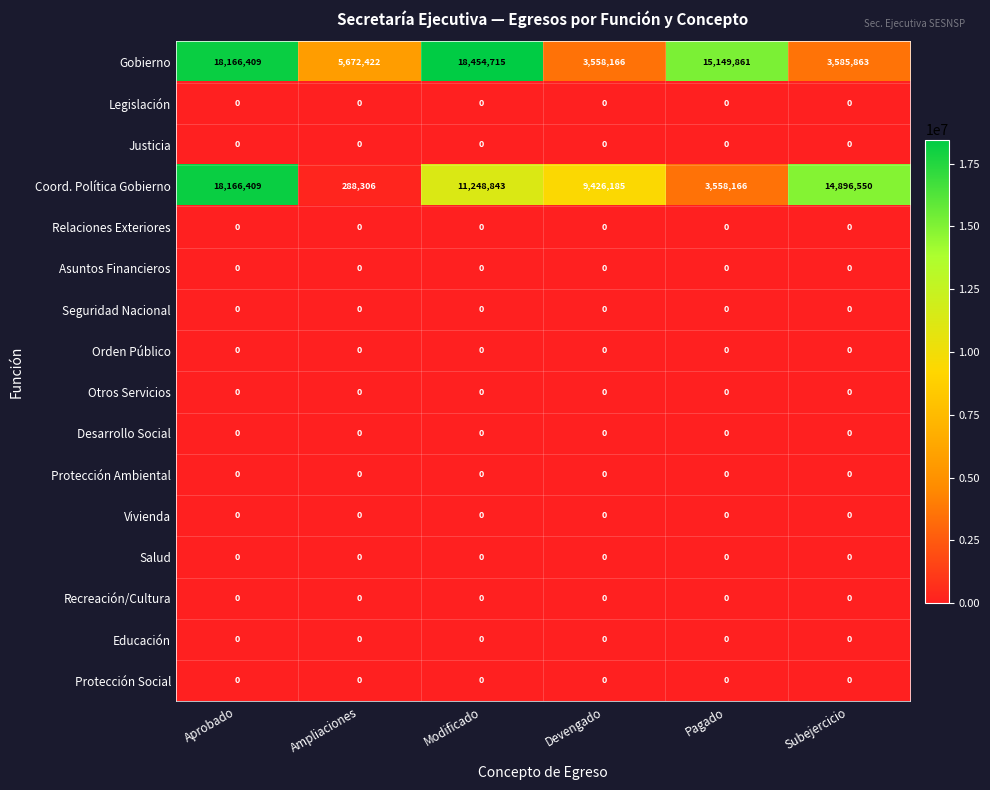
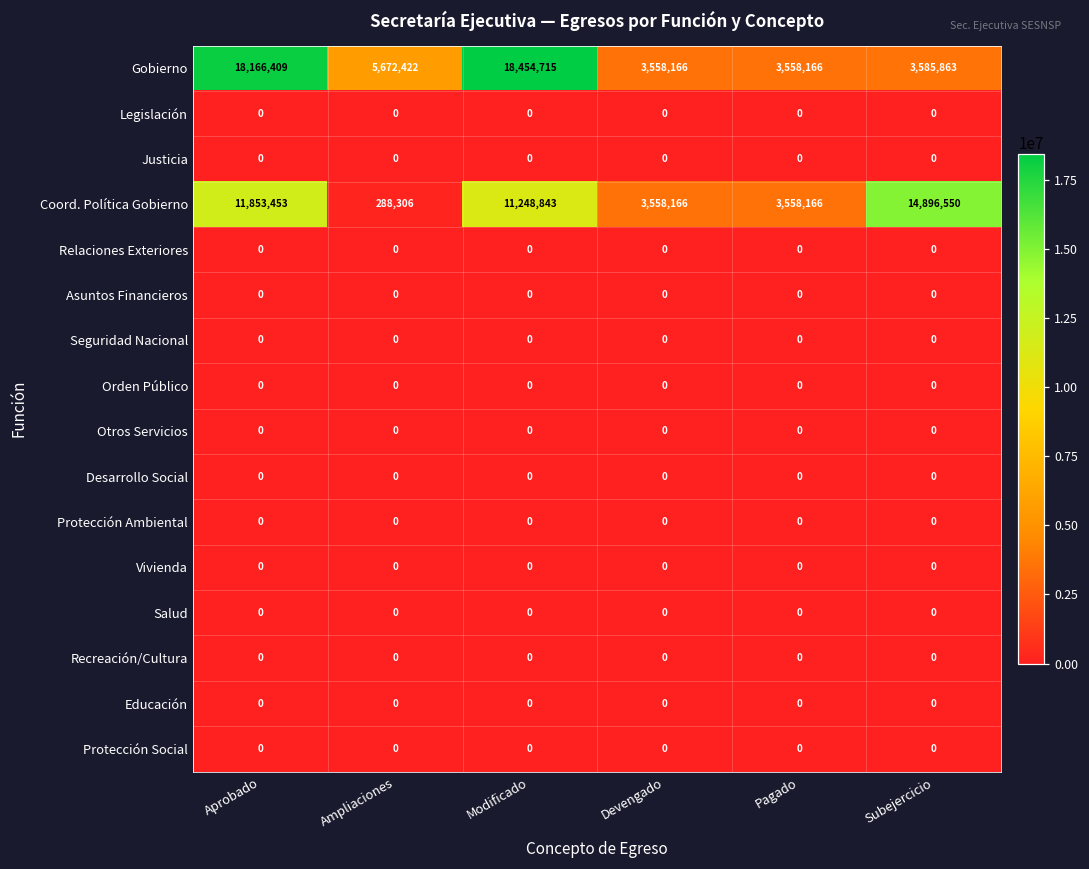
Gobierno, Pagado: 15,149,861 -> 3,558,166
Coord. Política Gobierno, Aprobado: 18,166,409 -> 11,853,453
Coord. Política Gobierno, Devengado: 9,426,185 -> 3,558,166
